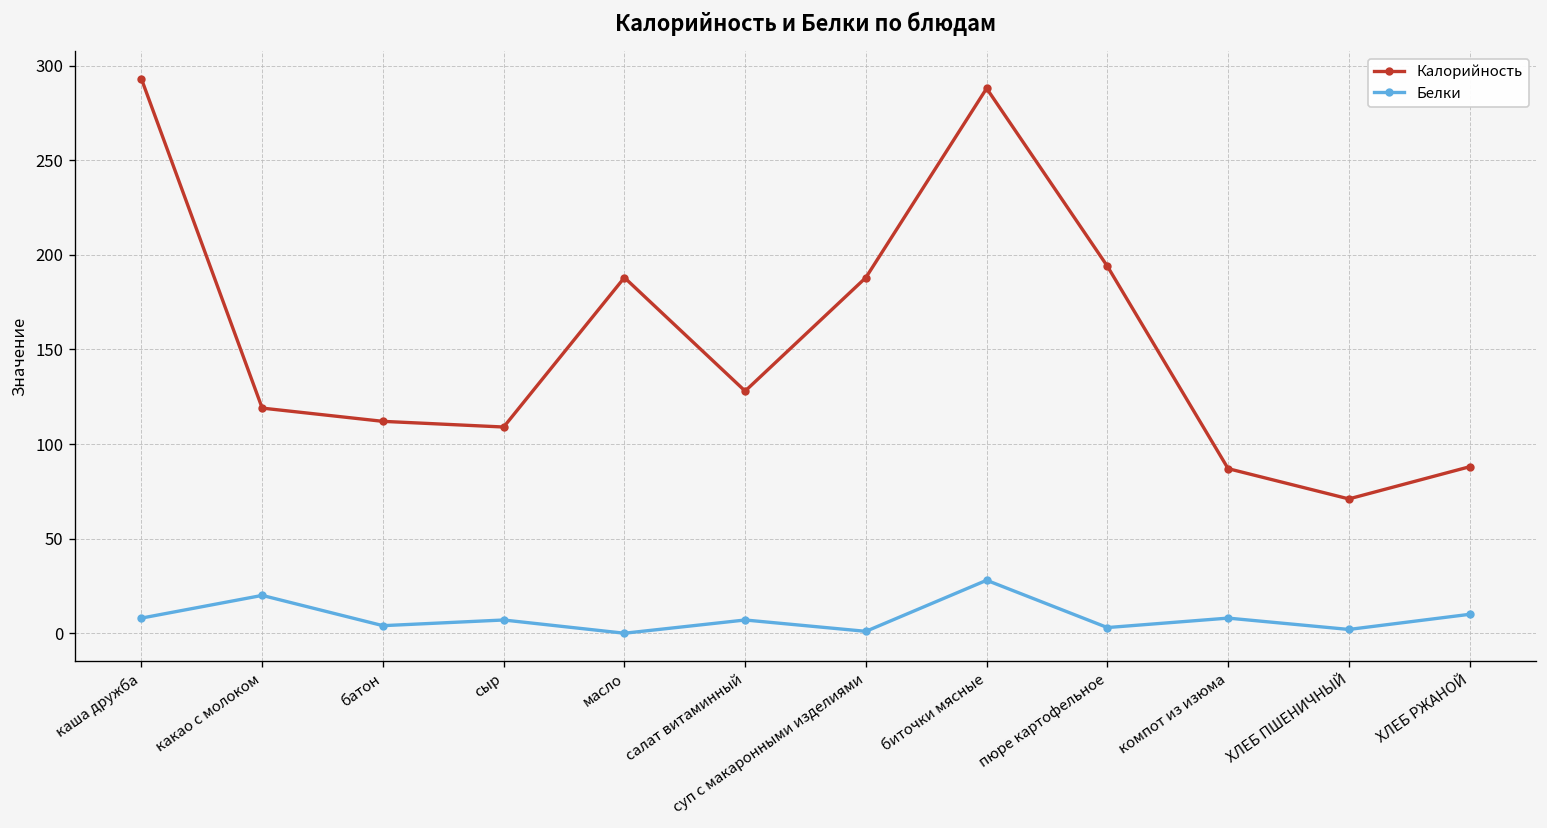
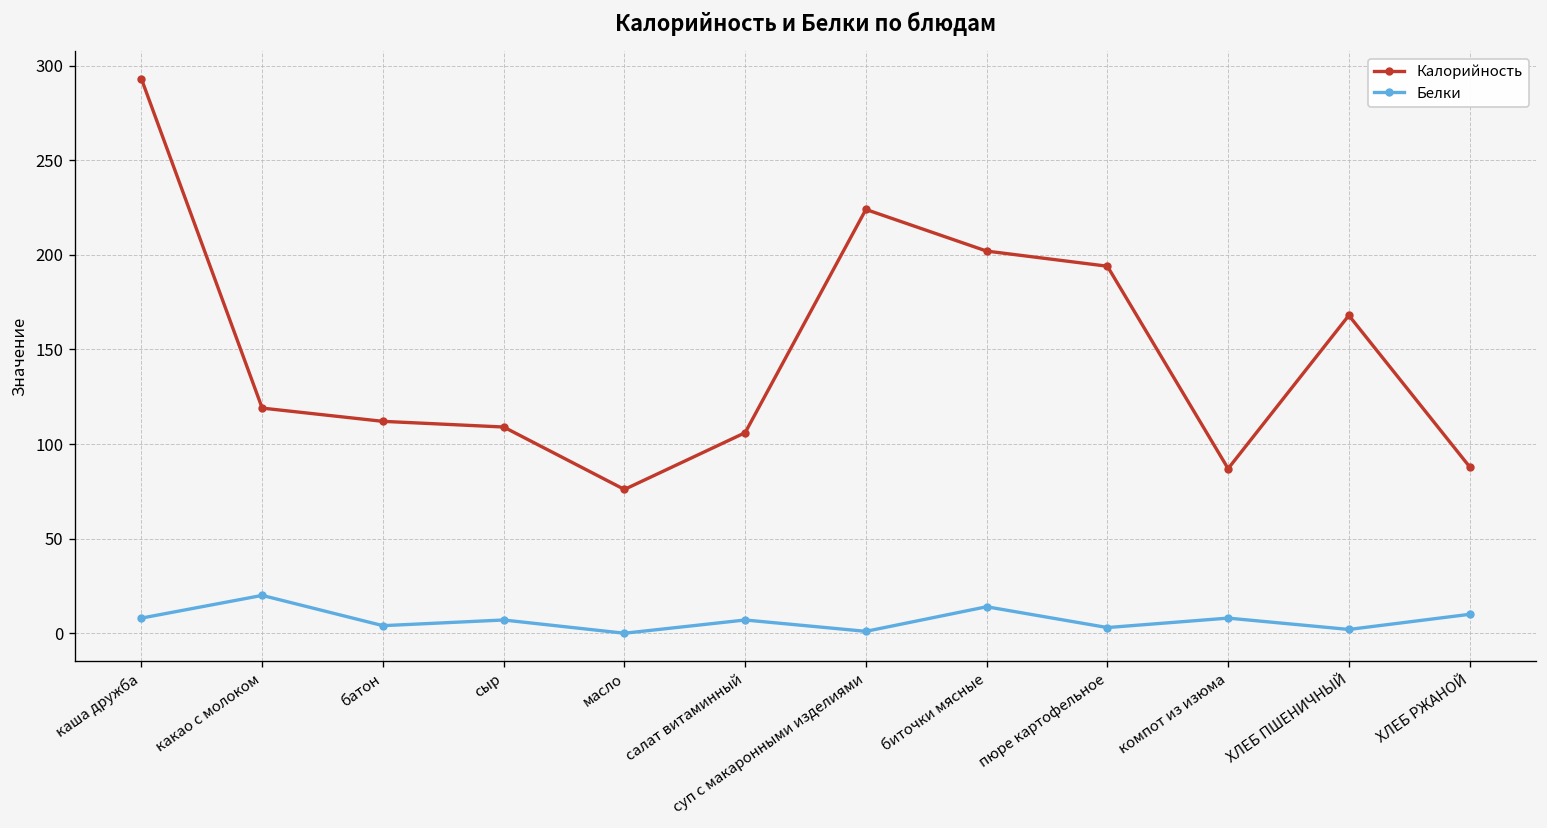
Калорийность, масло: 188 -> 76
Калорийность, салат витаминный: 128 -> 106
Калорийность, суп с макаронными изделиями: 188 -> 224
Калорийность, биточки мясные: 288 -> 202
Белки, биточки мясные: 28 -> 14
Калорийность, ХЛЕБ ПШЕНИЧНЫЙ: 71 -> 168
